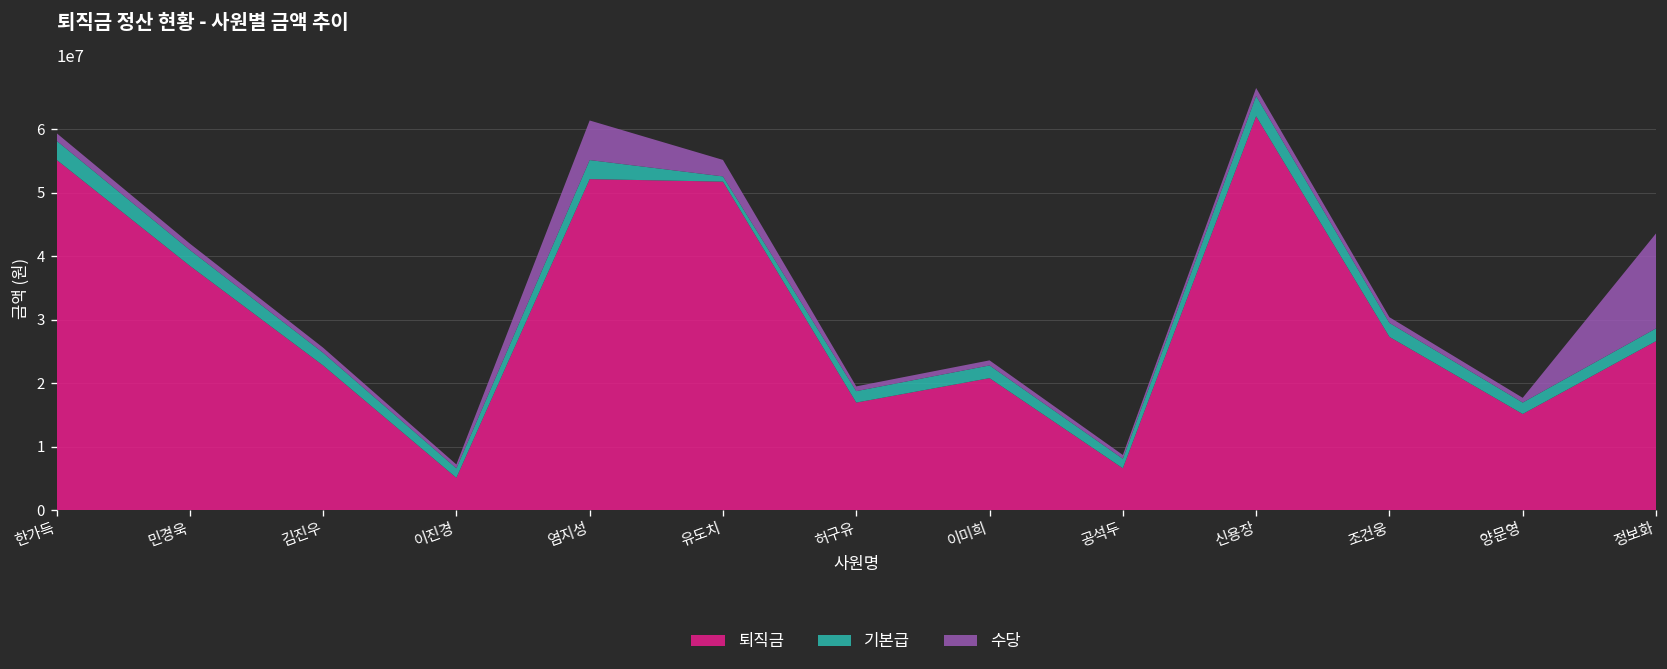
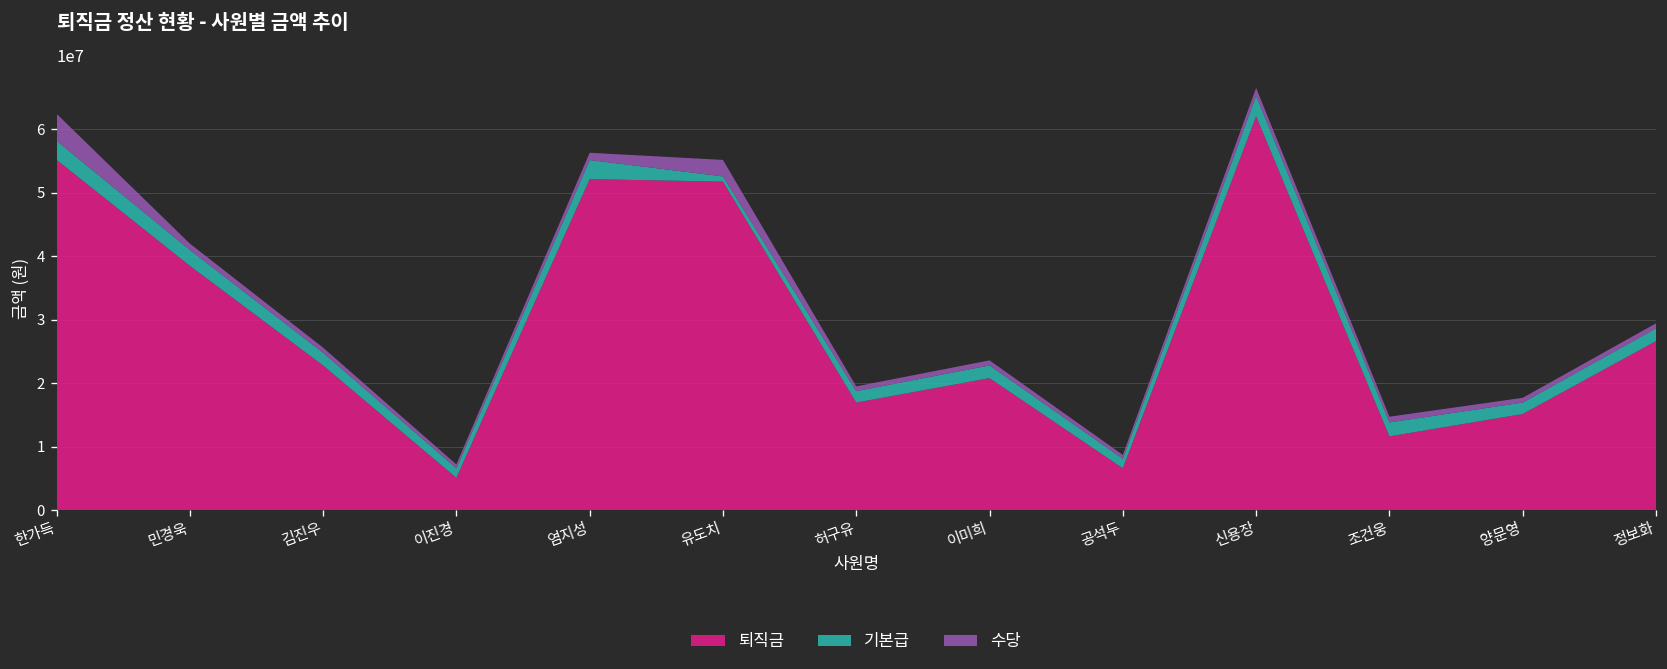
수당, 한가득: 1000000 -> 4000000
수당, 염지성: 6000000 -> 1000000
퇴직금, 조건웅: 27000000 -> 12000000
수당, 정보화: 15000000 -> 1000000
